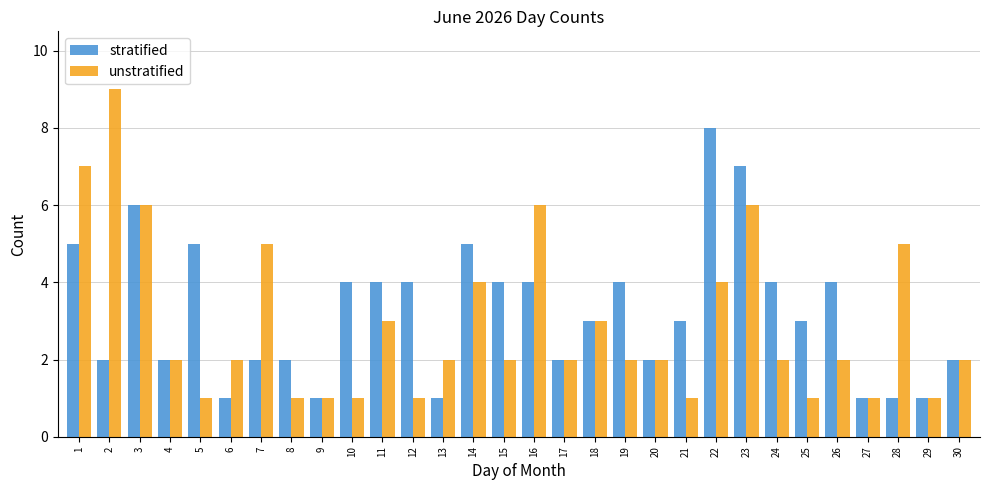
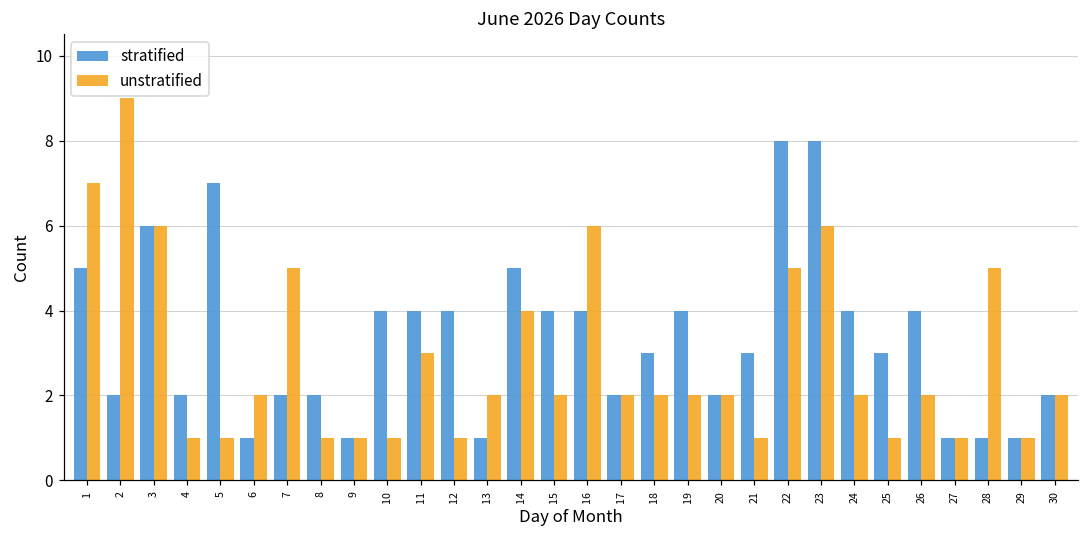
unstratified, 4: 2 -> 1
stratified, 5: 5 -> 7
unstratified, 18: 3 -> 2
unstratified, 22: 4 -> 5
stratified, 23: 7 -> 8
